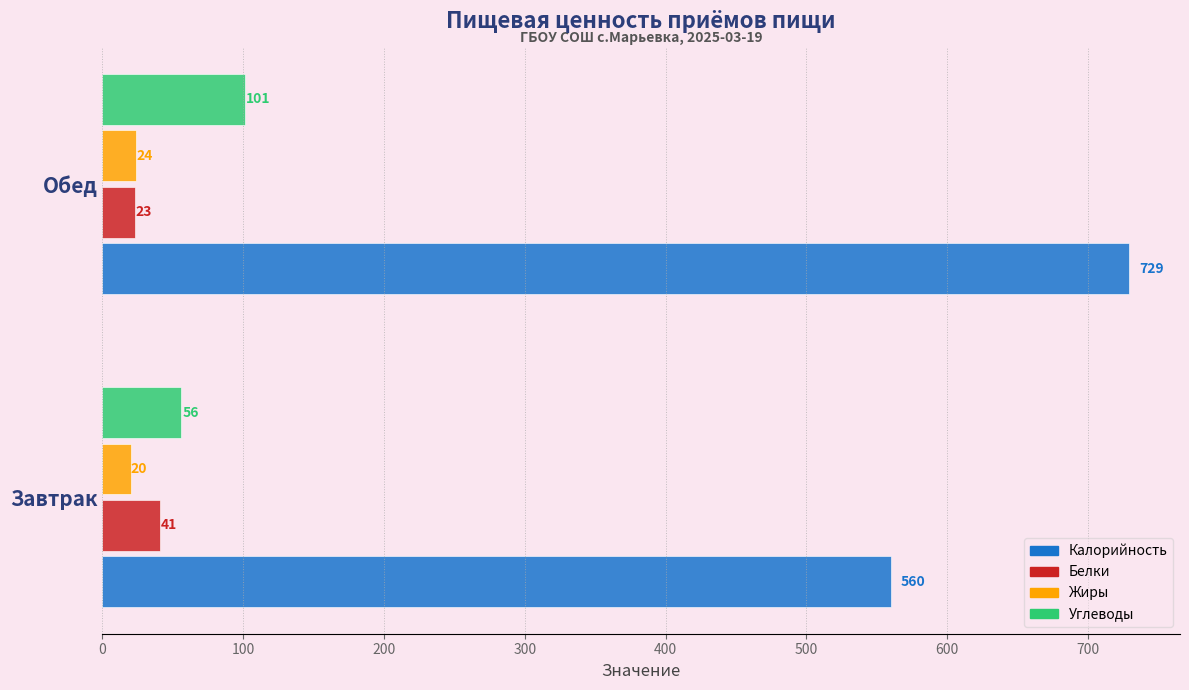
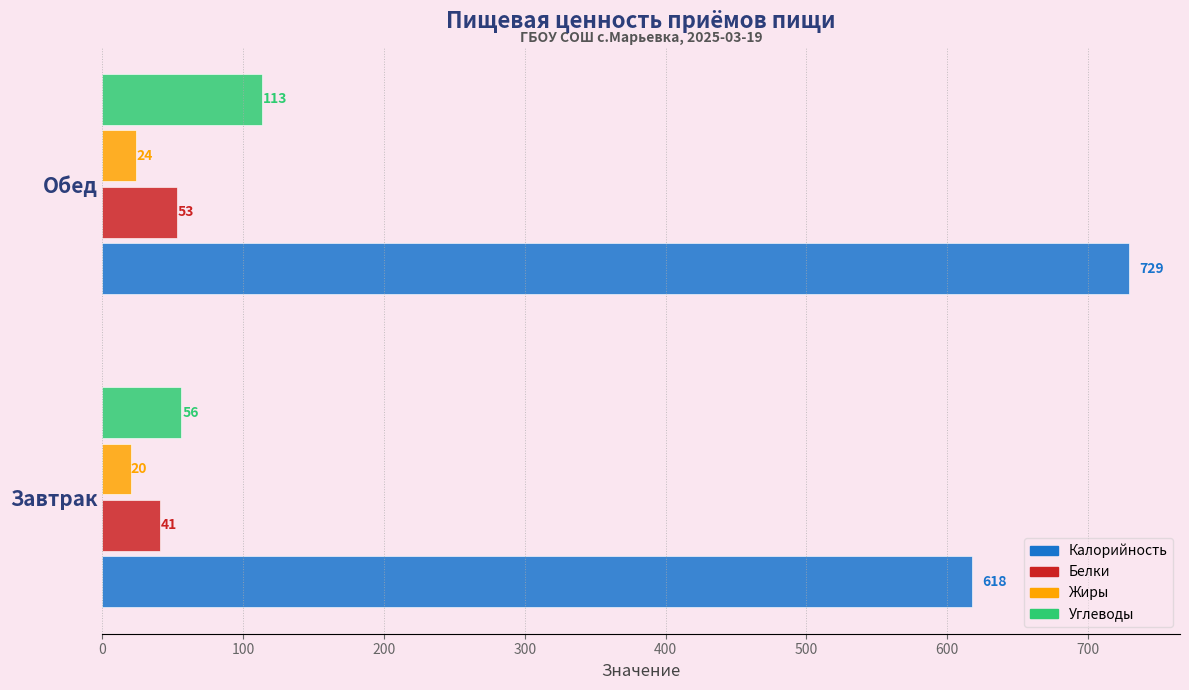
Углеводы, Обед: 101 -> 113
Белки, Обед: 23 -> 53
Калорийность, Завтрак: 560 -> 618
